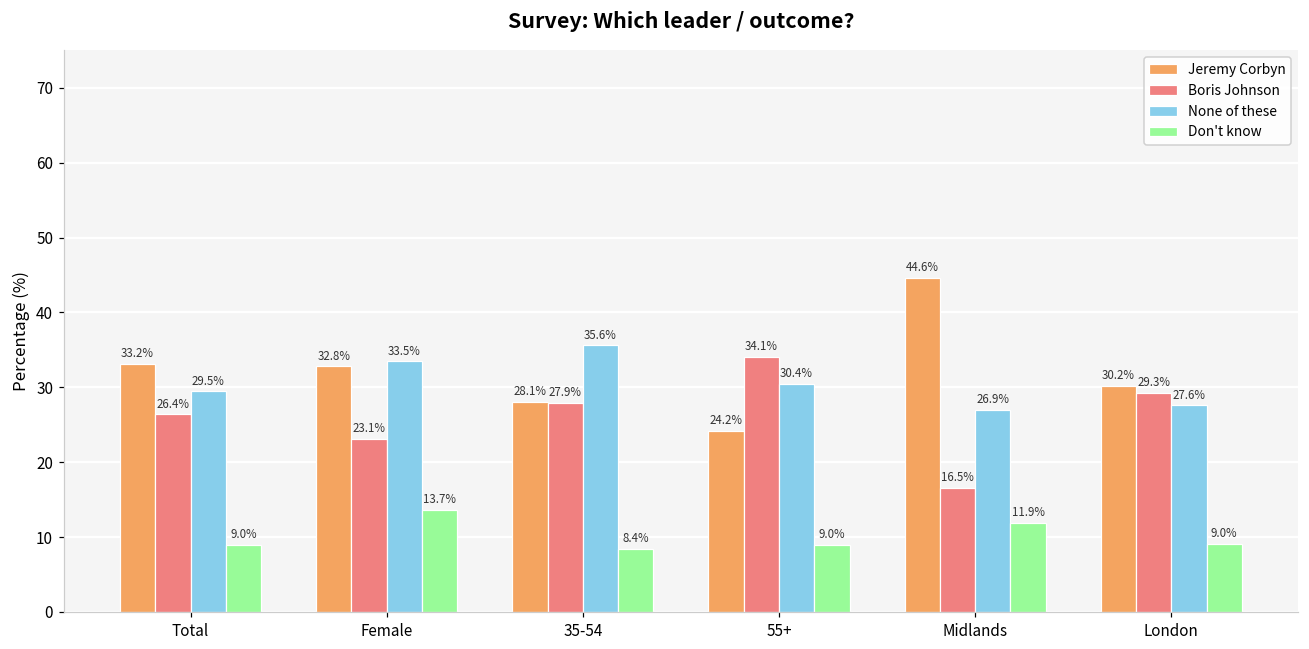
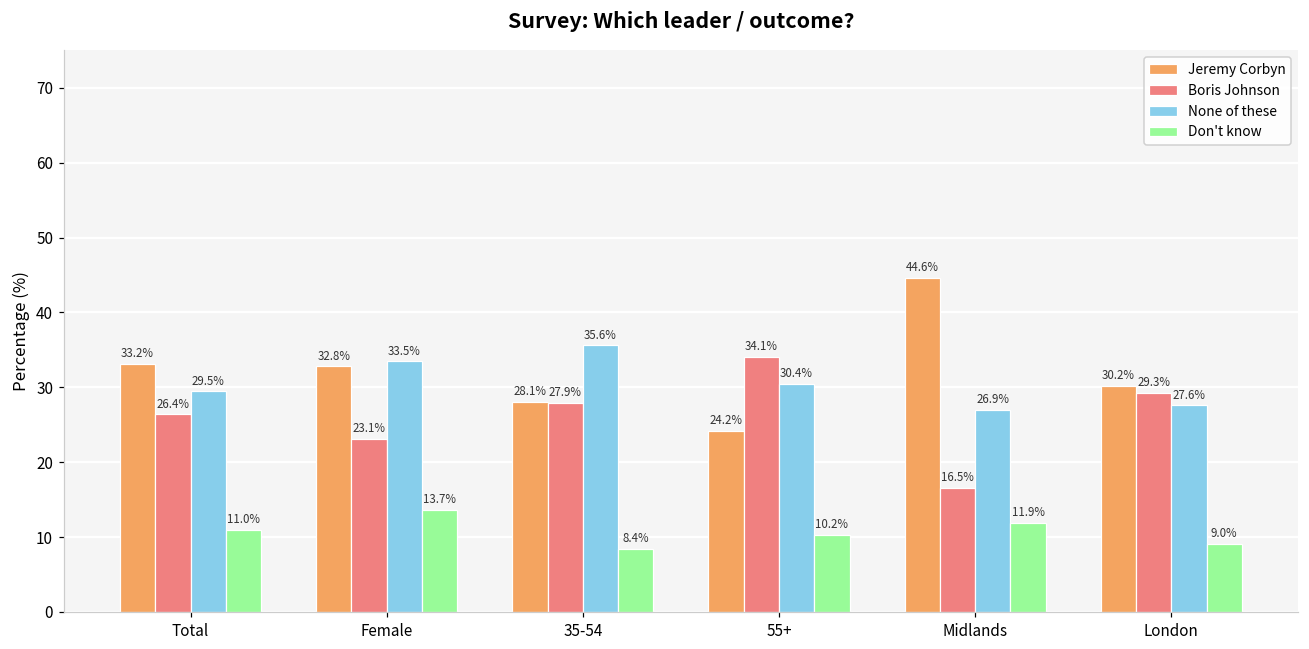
Don't know, Total: 9.0% -> 11.0%
Don't know, 55+: 9.0% -> 10.2%
